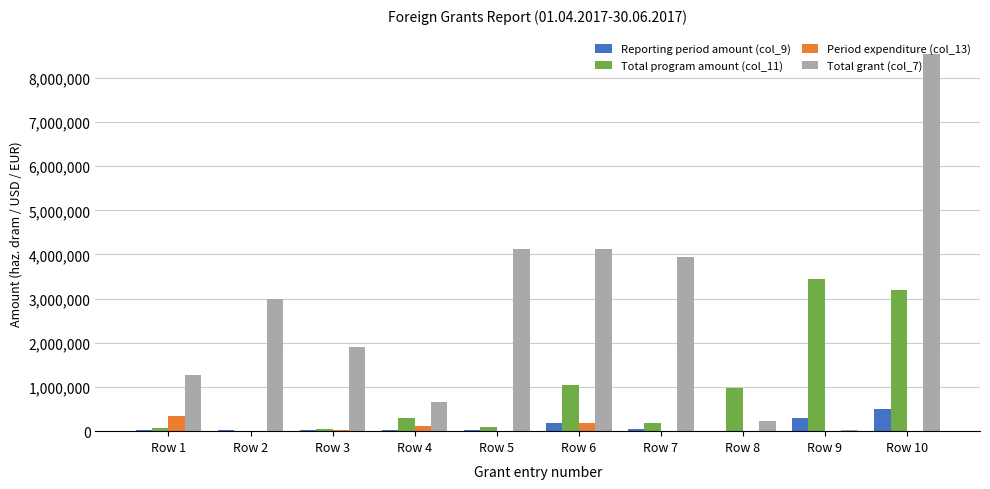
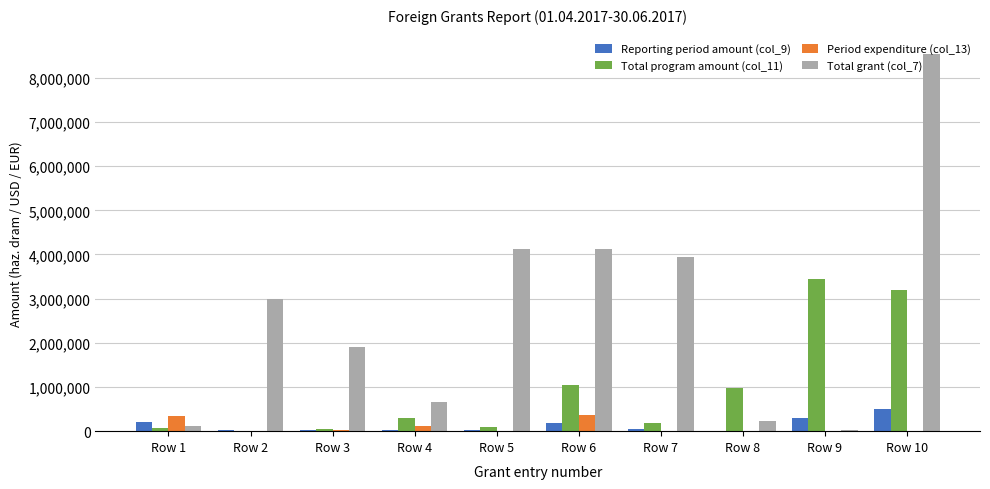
Reporting period amount (col_9), Row 1: 0 -> 200,000
Total grant (col_7), Row 1: 1,300,000 -> 100,000
Period expenditure (col_13), Row 6: 200,000 -> 400,000
